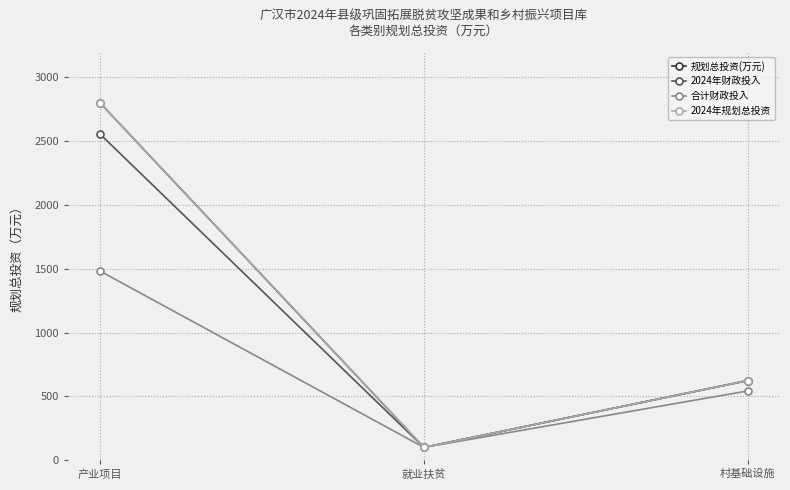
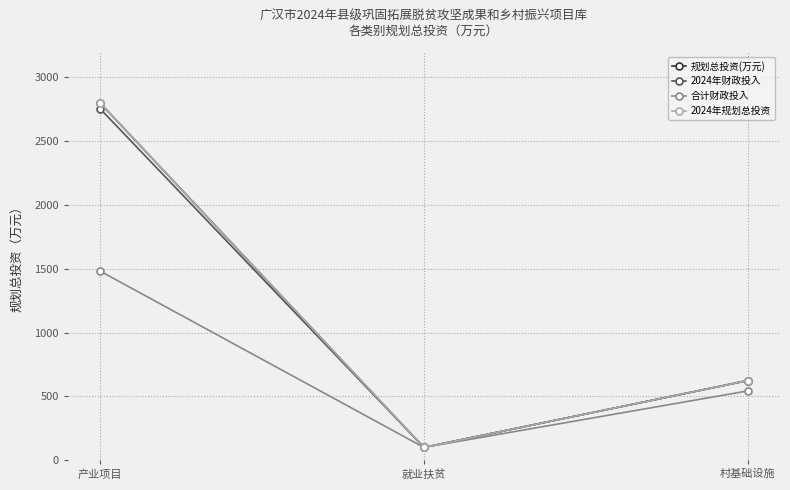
2024年财政投入, 产业项目: 2550 -> 2750
